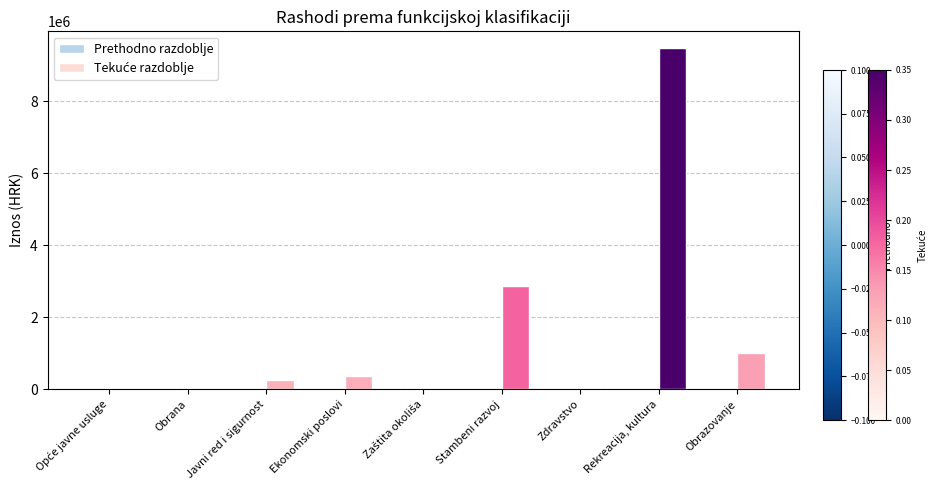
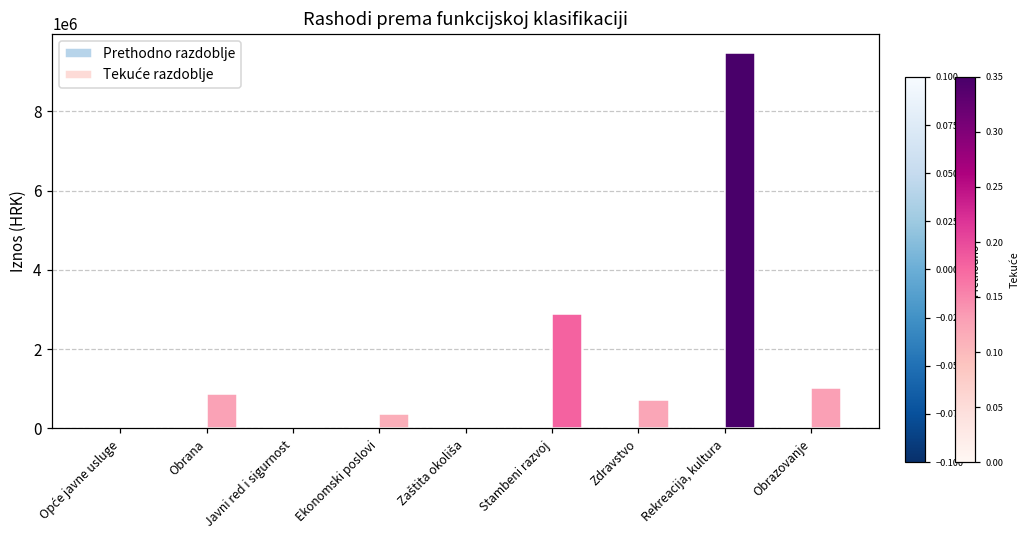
Tekuće razdoblje, Obrana: 0 -> 900000
Tekuće razdoblje, Javni red i sigurnost: 300000 -> 0
Tekuće razdoblje, Zdravstvo: 0 -> 700000
